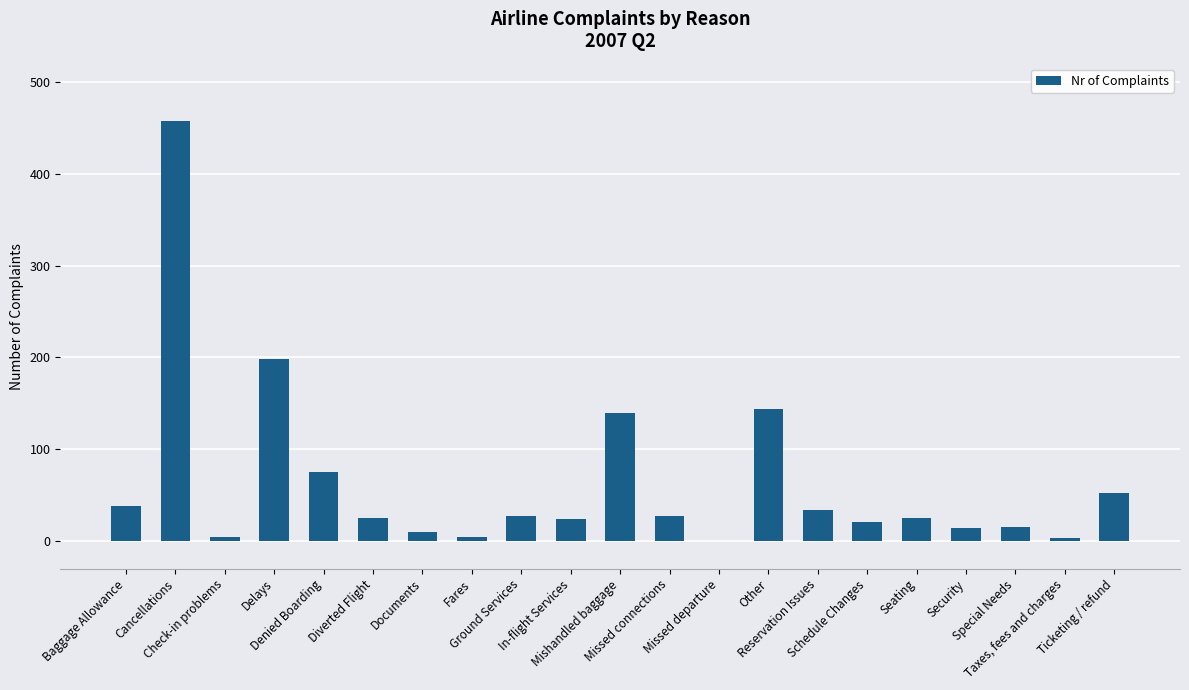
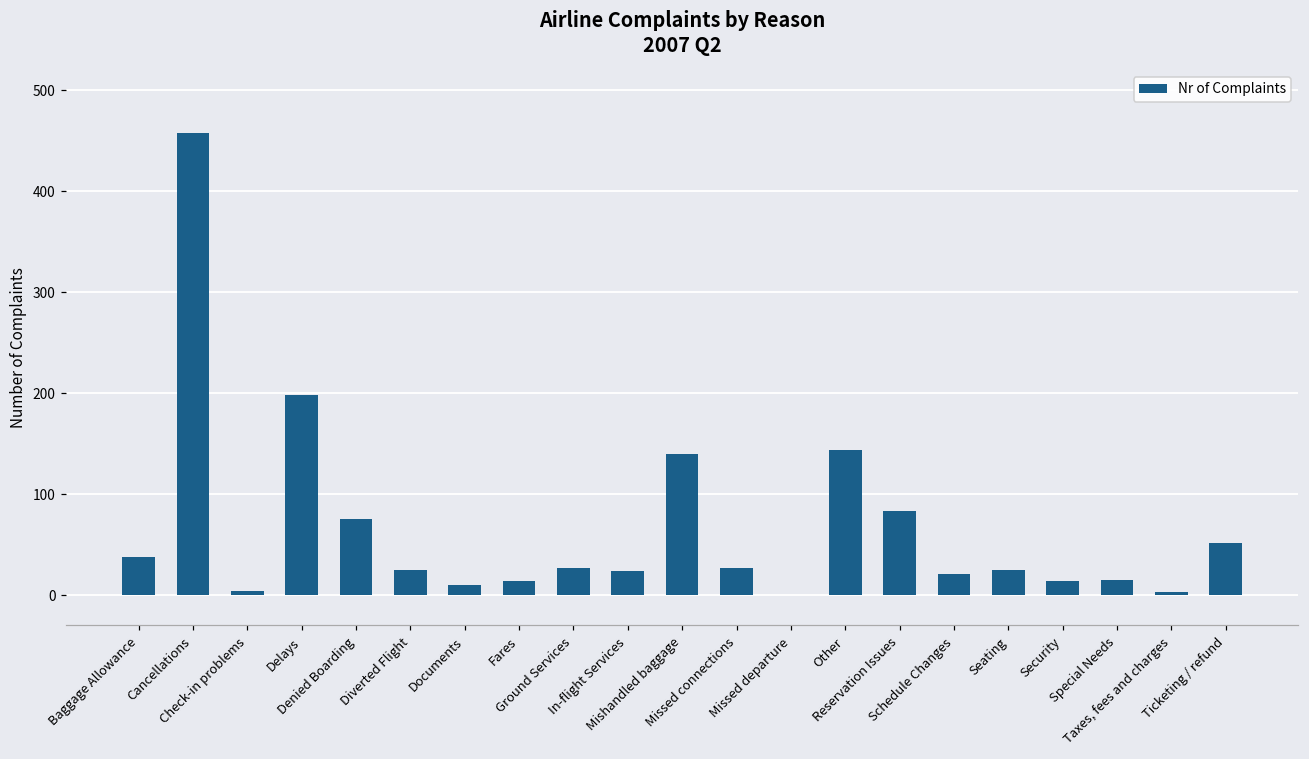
Fares: 0 -> 10
Reservation Issues: 30 -> 80
